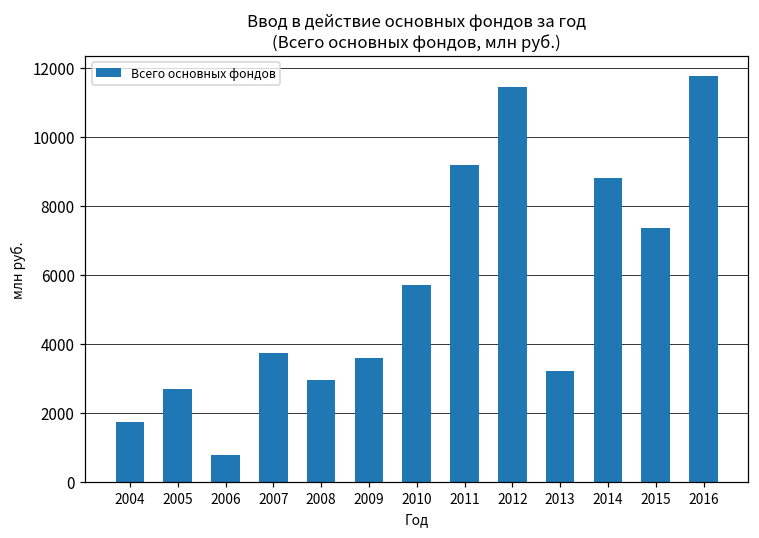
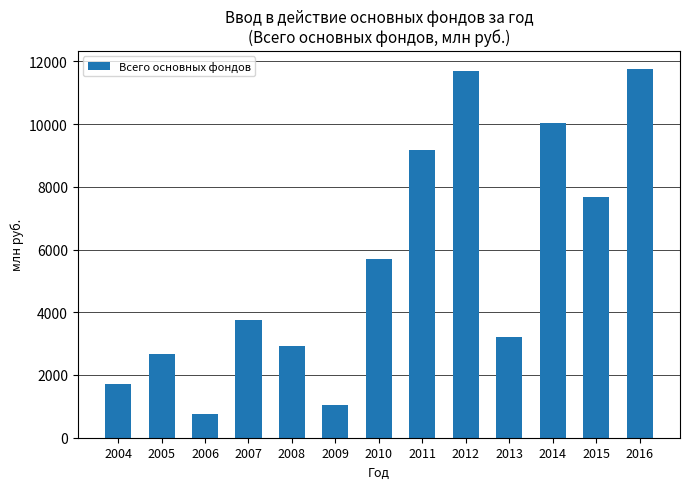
2009: 3600 -> 1000
2012: 11400 -> 11700
2014: 8800 -> 10000
2015: 7300 -> 7700
